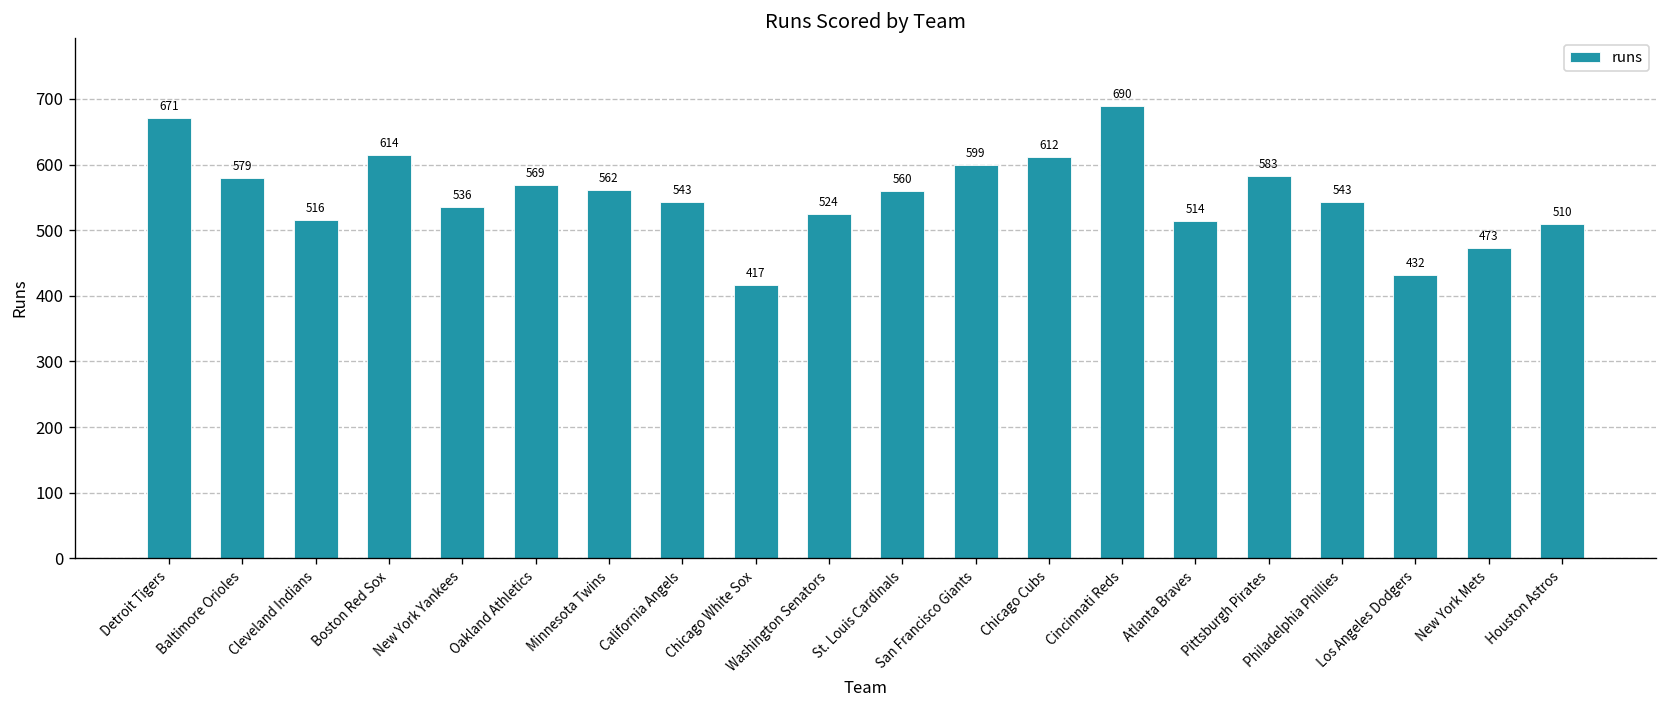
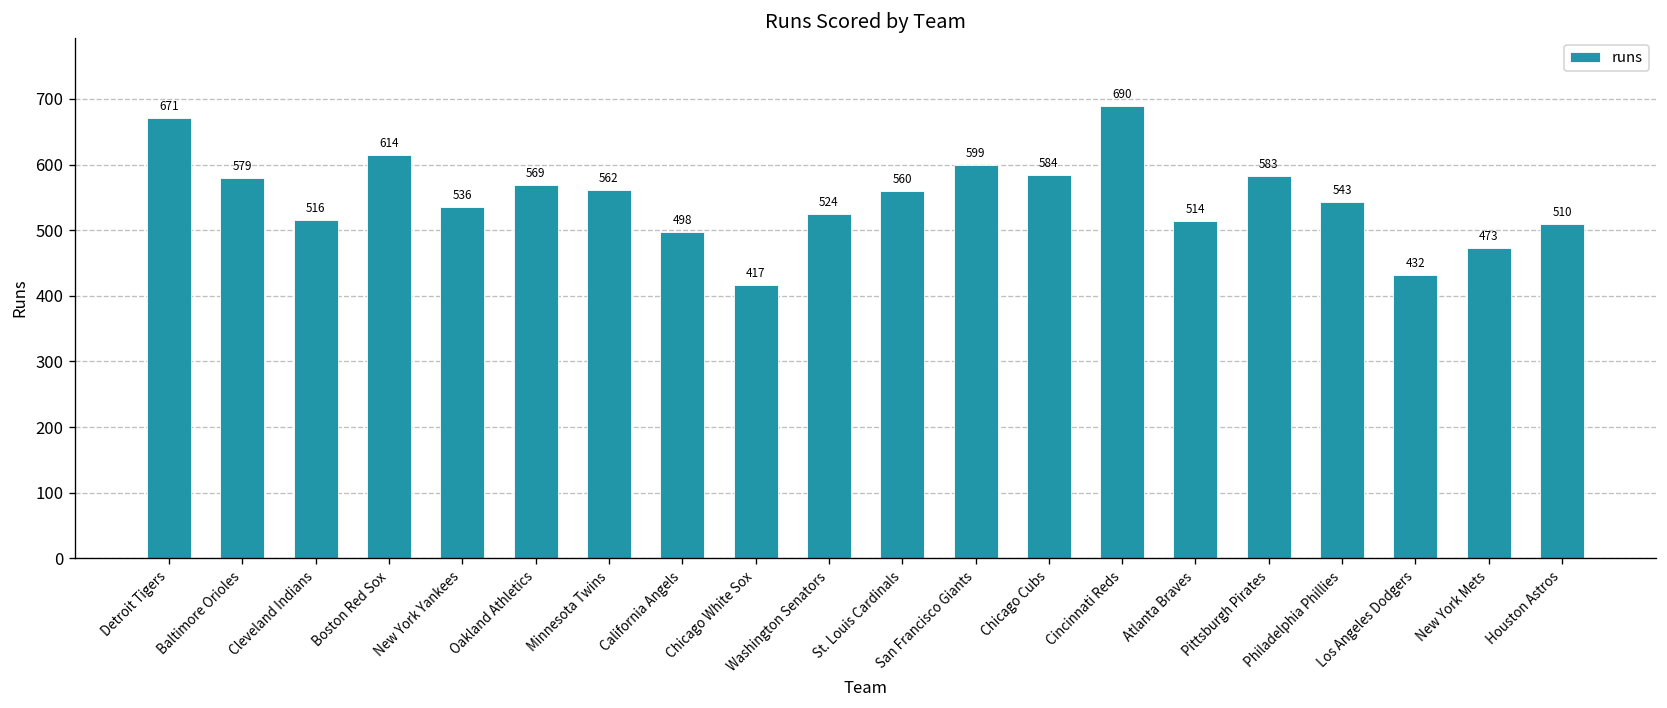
California Angels: 543 -> 498
Chicago Cubs: 612 -> 584
